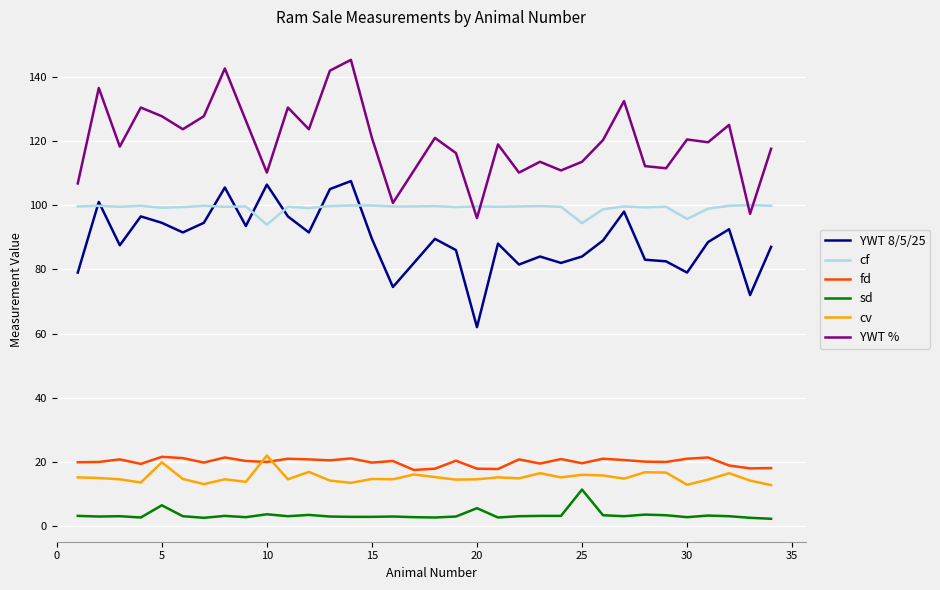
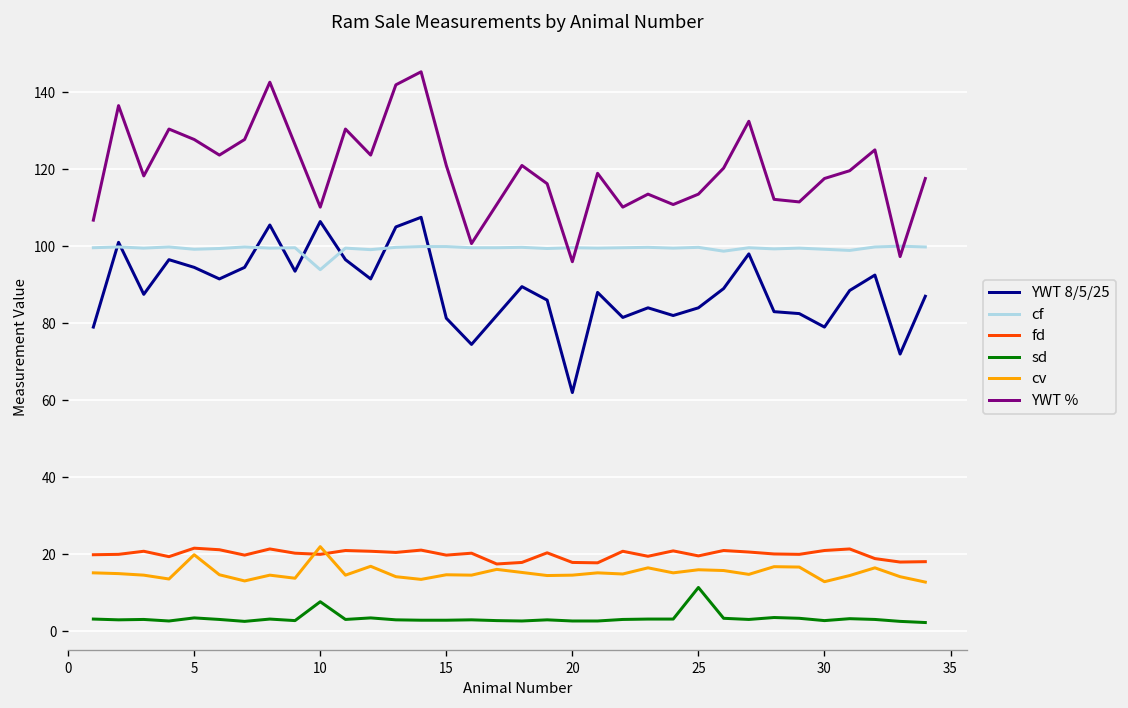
sd, 5: 7 -> 4
sd, 10: 4 -> 8
YWT 8/5/25, 15: 90 -> 81
sd, 20: 6 -> 3
cf, 25: 94 -> 100
cf, 30: 96 -> 99
YWT %, 30: 120 -> 118
